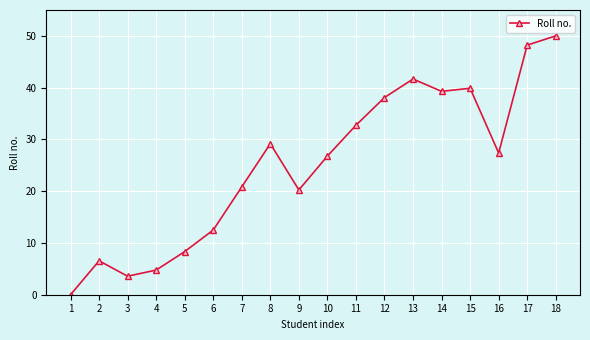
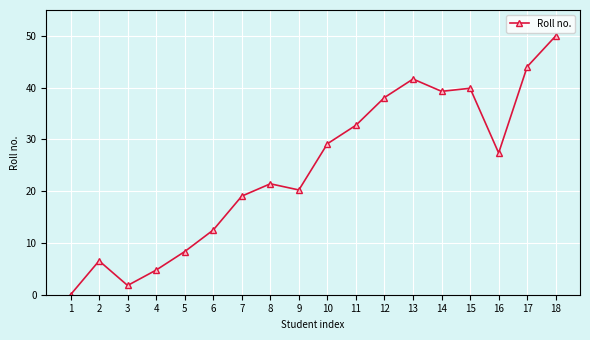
3: 4 -> 2
7: 21 -> 19
8: 29 -> 21
10: 27 -> 29
17: 48 -> 44
